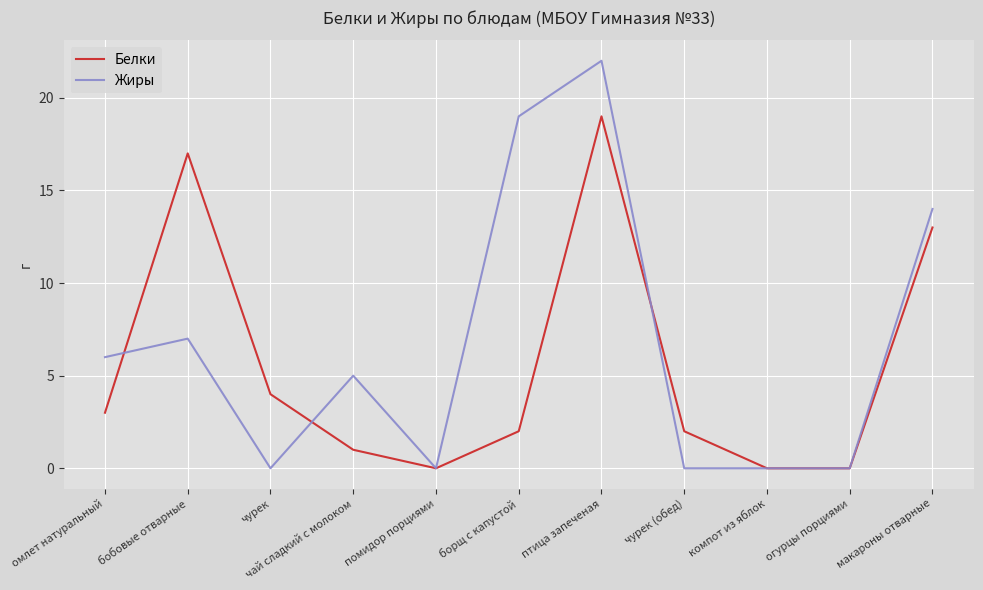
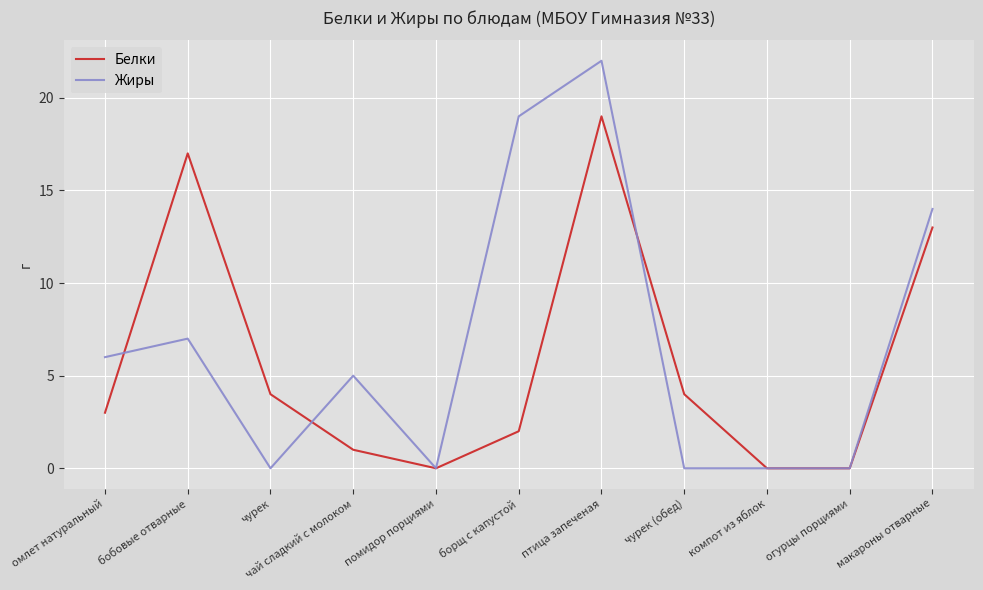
Белки, чурек (обед): 2 -> 4
